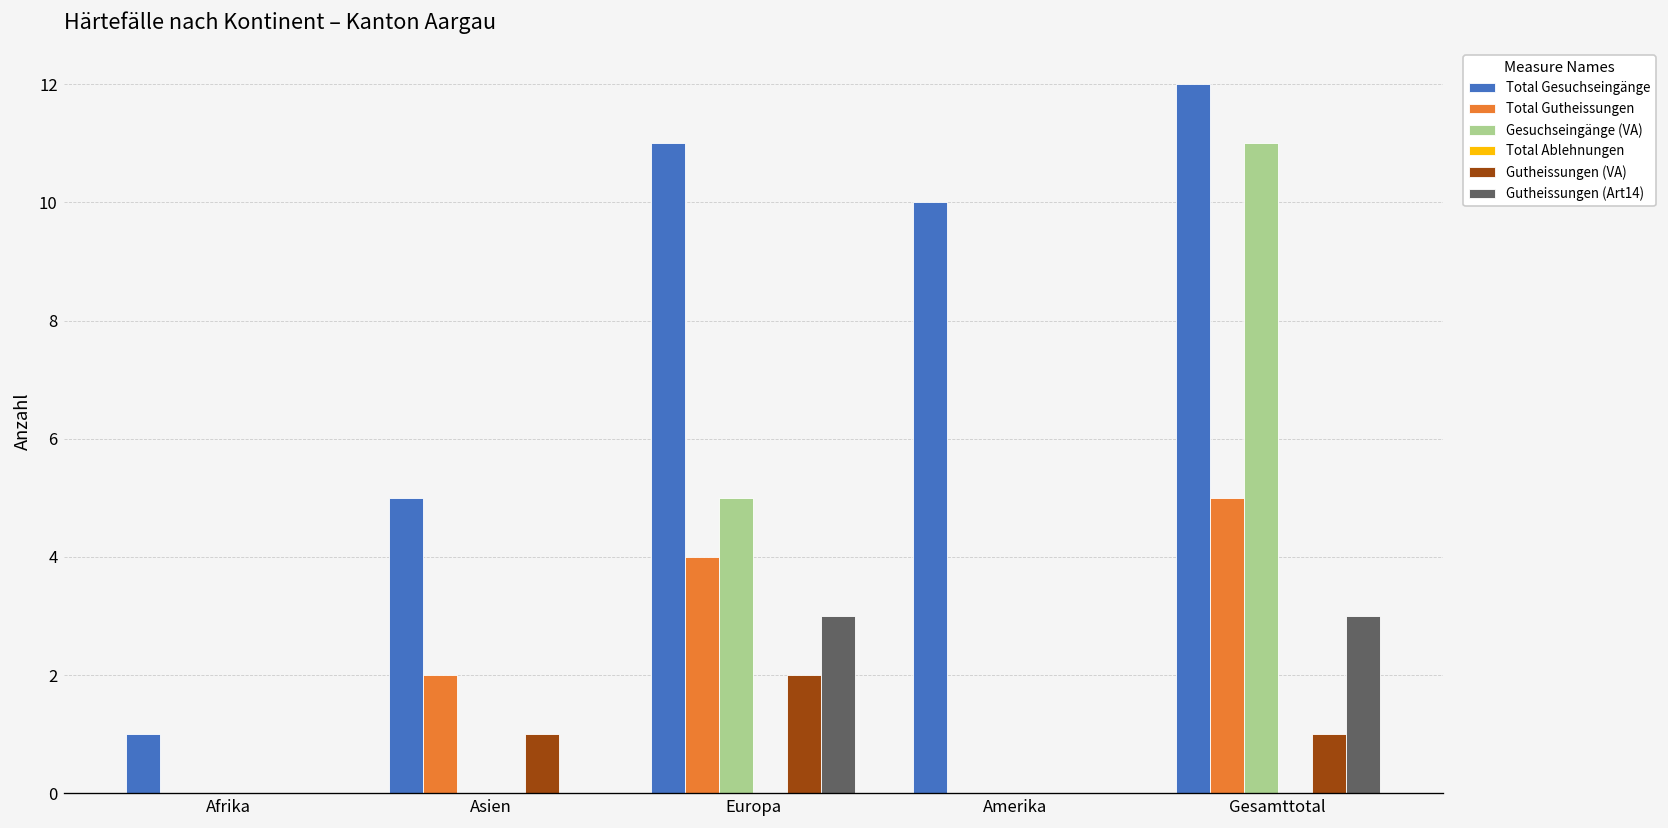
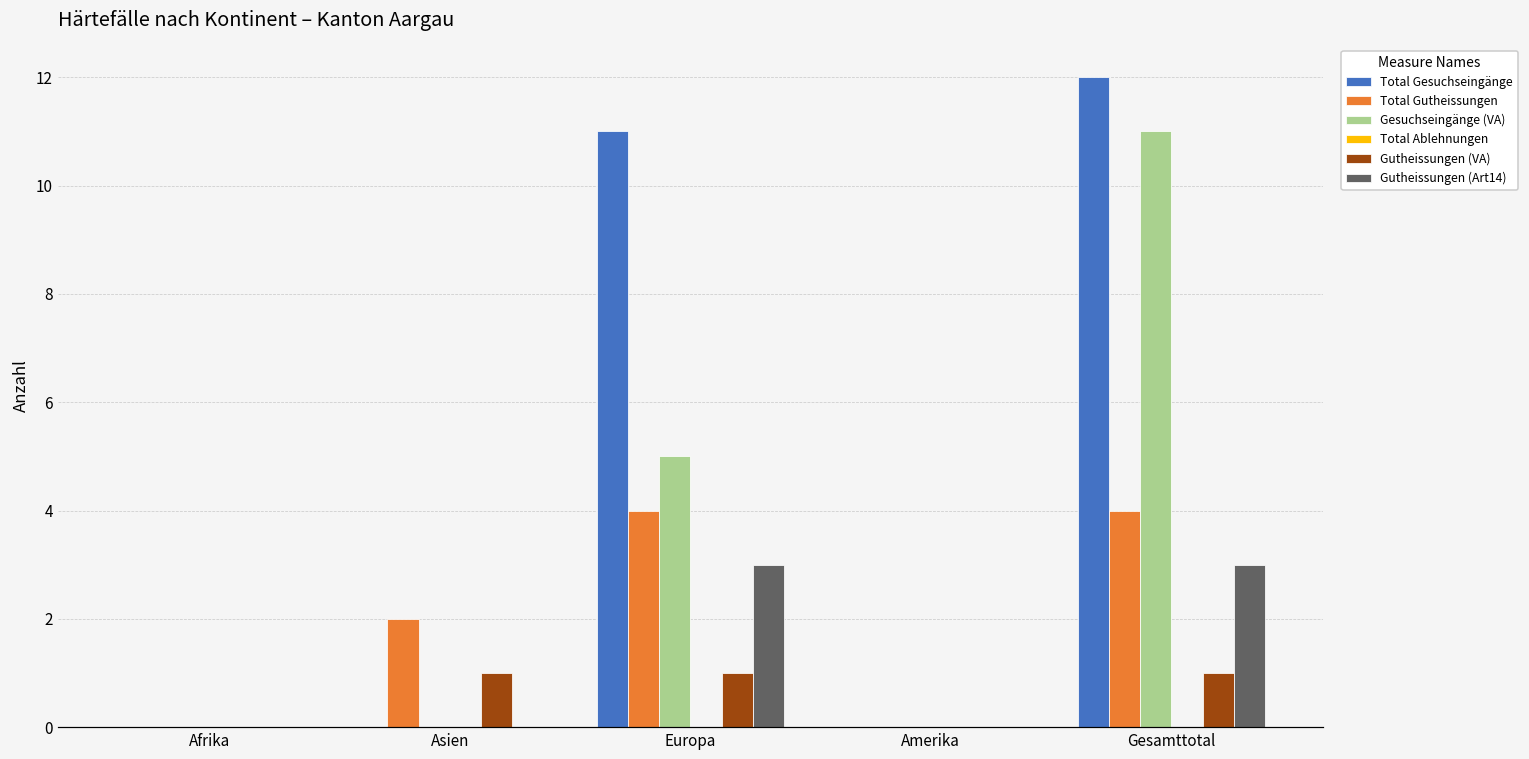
Total Gesuchseingänge, Afrika: 1 -> 0
Total Gesuchseingänge, Asien: 5 -> 0
Gutheissungen (VA), Europa: 2 -> 1
Total Gesuchseingänge, Amerika: 10 -> 0
Total Gutheissungen, Gesamttotal: 5 -> 4
